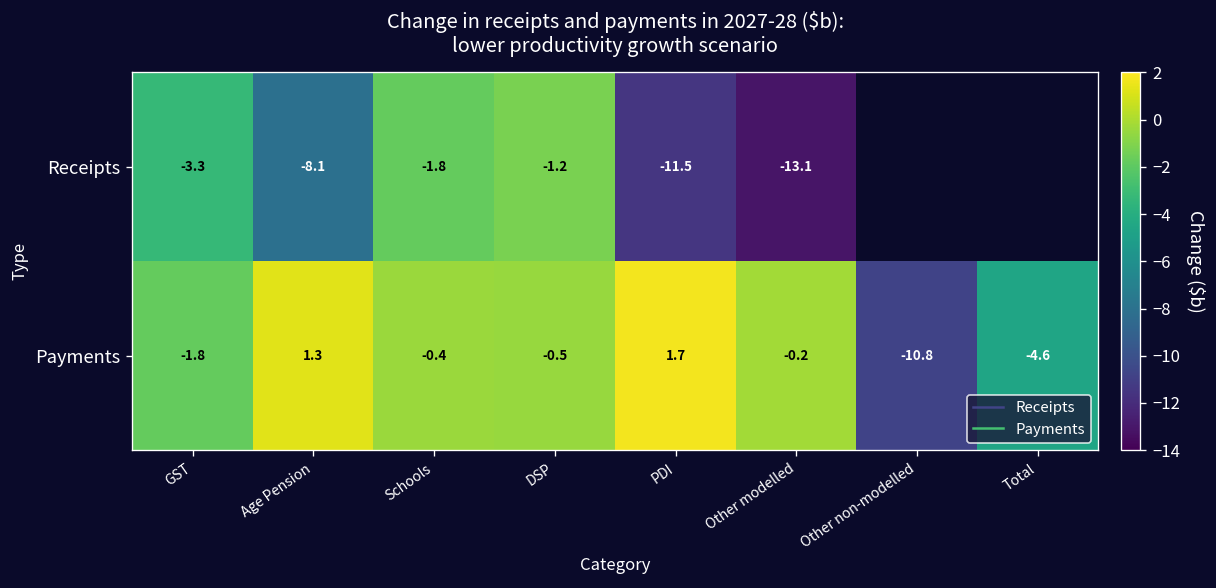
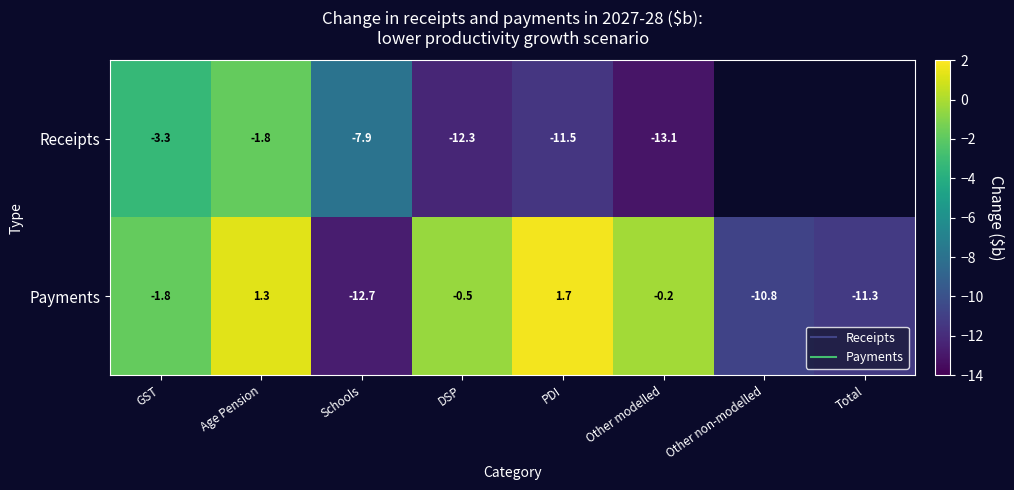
Receipts, Age Pension: -8.1 -> -1.8
Receipts, Schools: -1.8 -> -7.9
Receipts, DSP: -1.2 -> -12.3
Payments, Schools: -0.4 -> -12.7
Payments, Total: -4.6 -> -11.3
